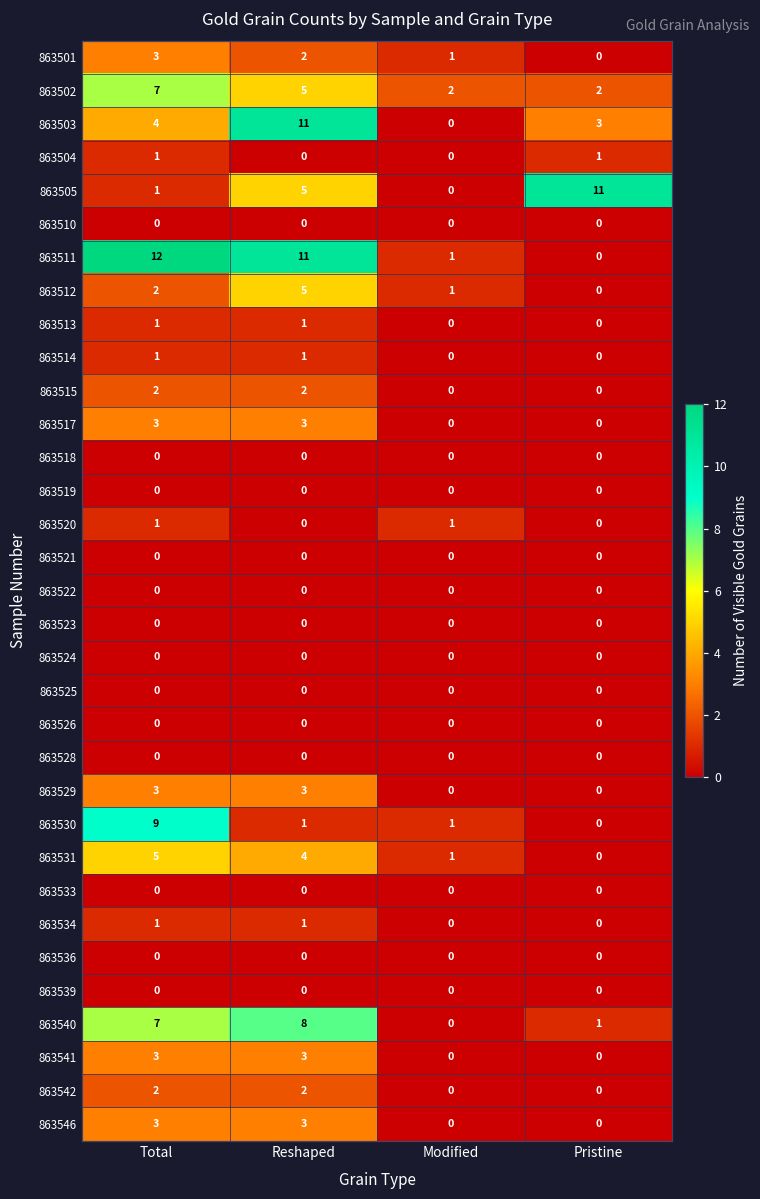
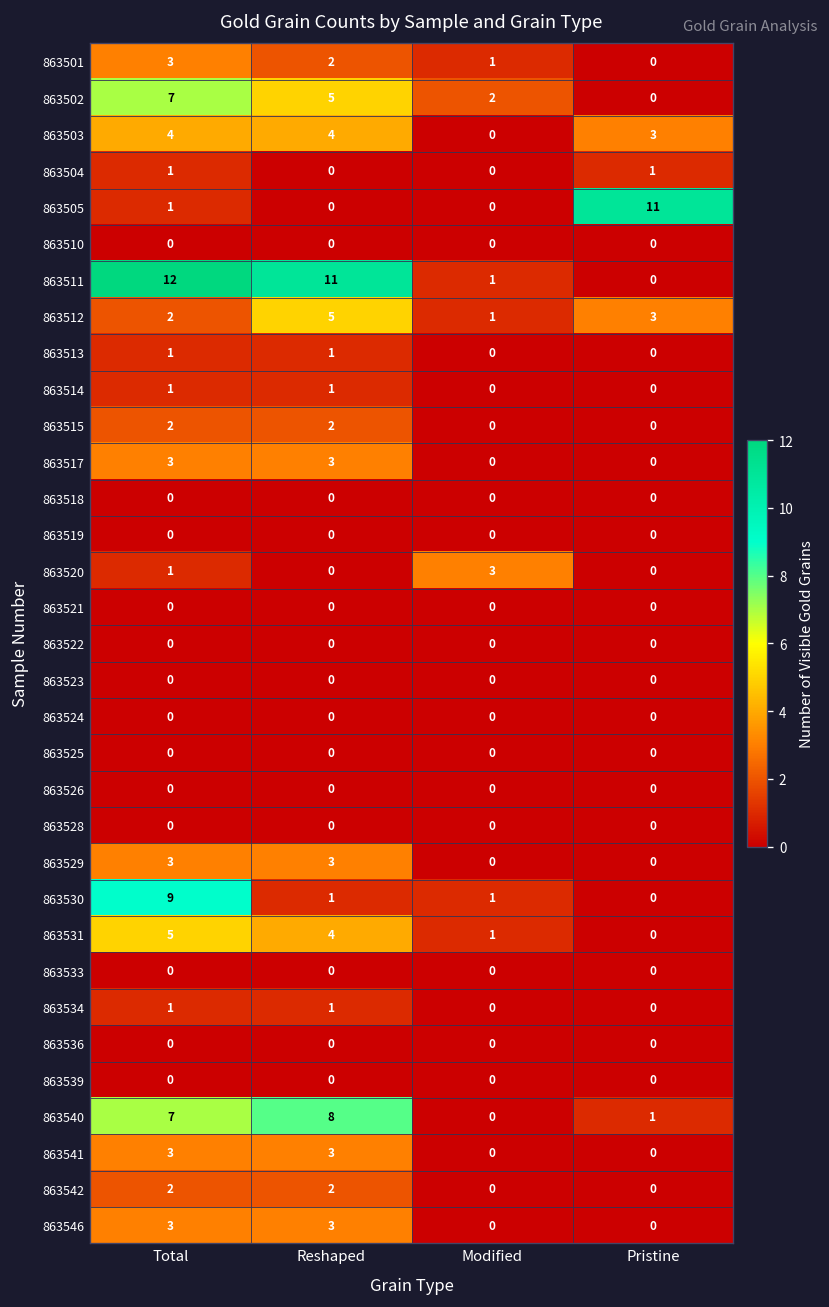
863502, Pristine: 2 -> 0
863503, Reshaped: 11 -> 4
863505, Reshaped: 5 -> 0
863512, Pristine: 0 -> 3
863520, Modified: 1 -> 3
